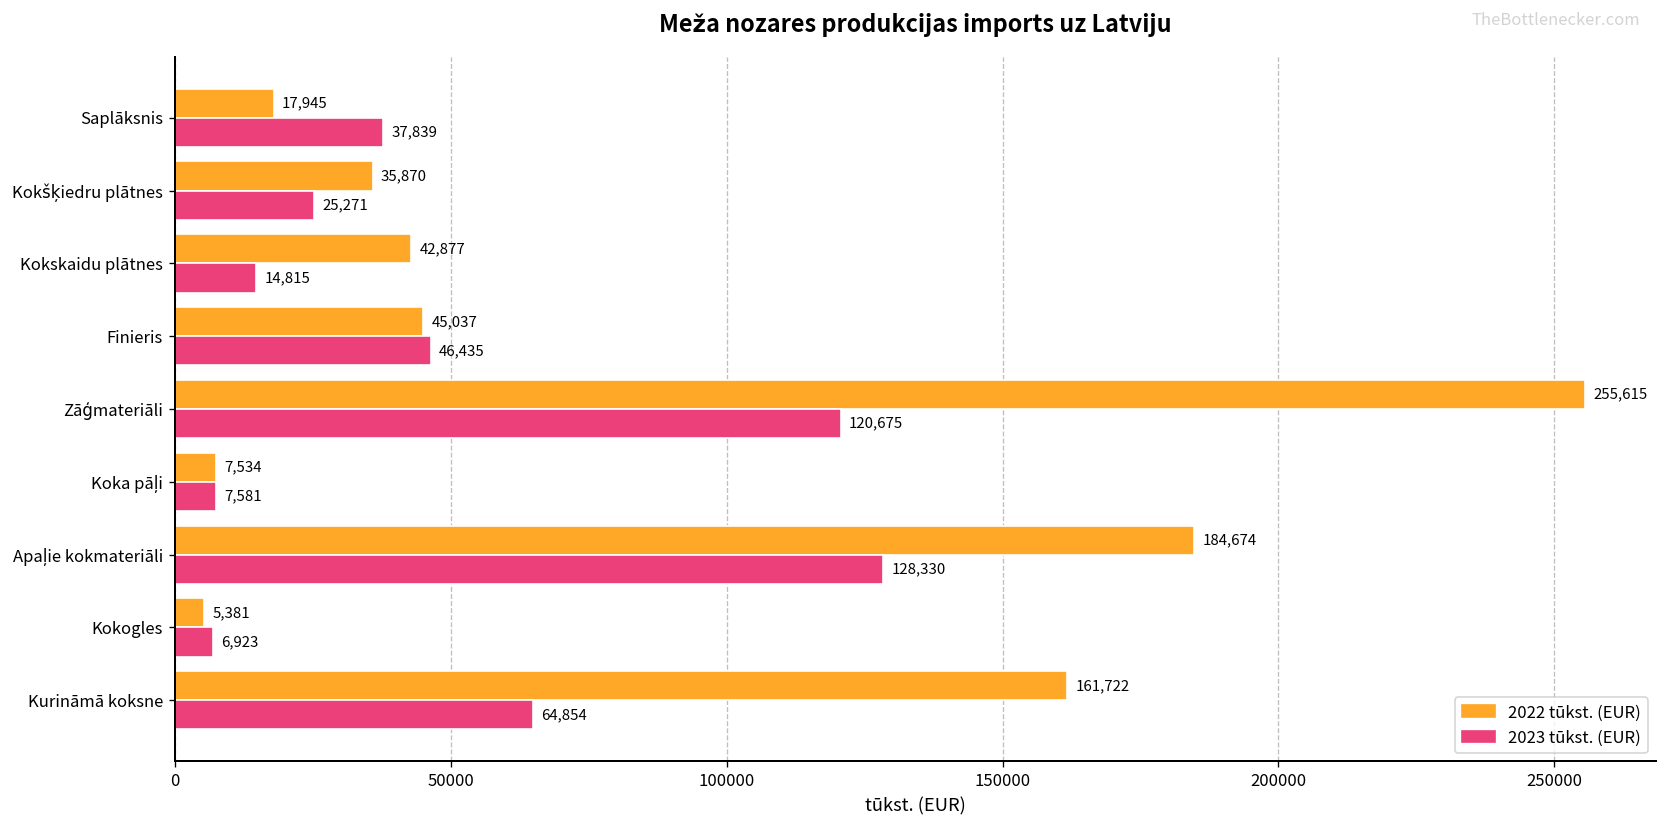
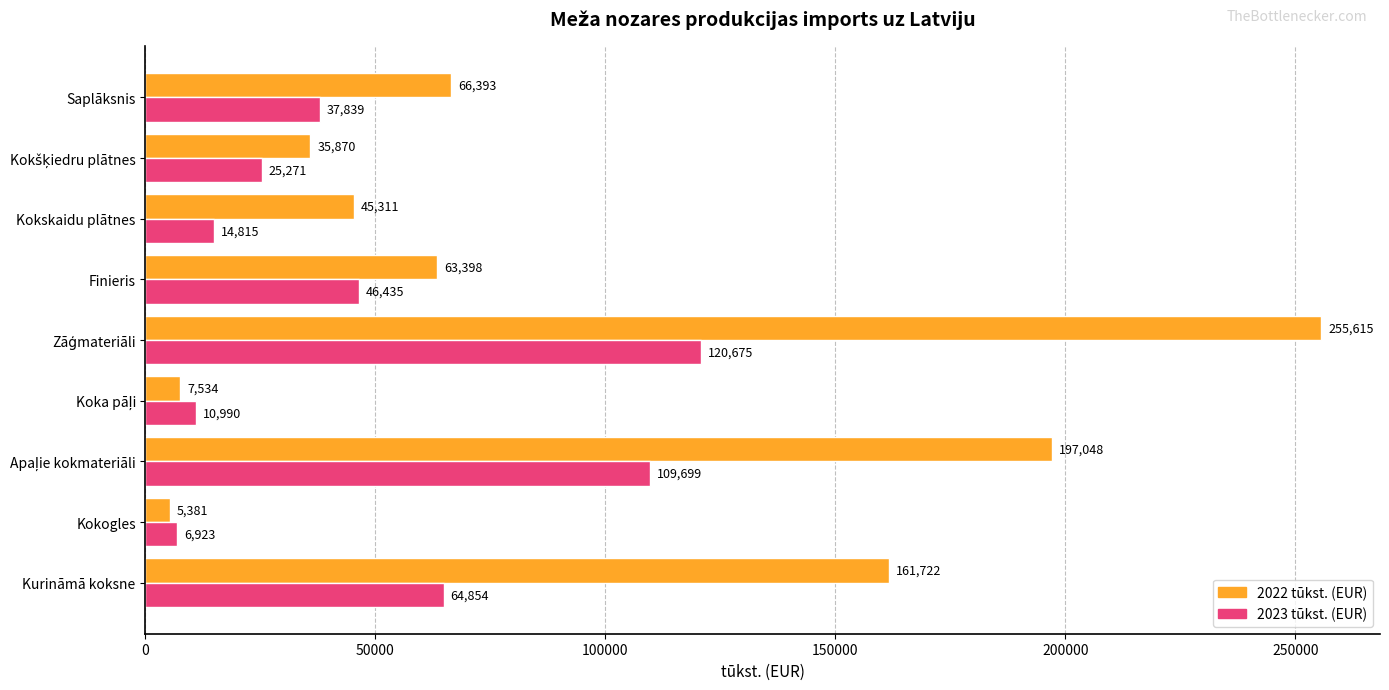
2022 tūkst. (EUR), Saplāksnis: 17,945 -> 66,393
2022 tūkst. (EUR), Kokskaidu plātnes: 42,877 -> 45,311
2022 tūkst. (EUR), Finieris: 45,037 -> 63,398
2023 tūkst. (EUR), Koka pāļi: 7,581 -> 10,990
2022 tūkst. (EUR), Apaļie kokmateriāli: 184,674 -> 197,048
2023 tūkst. (EUR), Apaļie kokmateriāli: 128,330 -> 109,699
